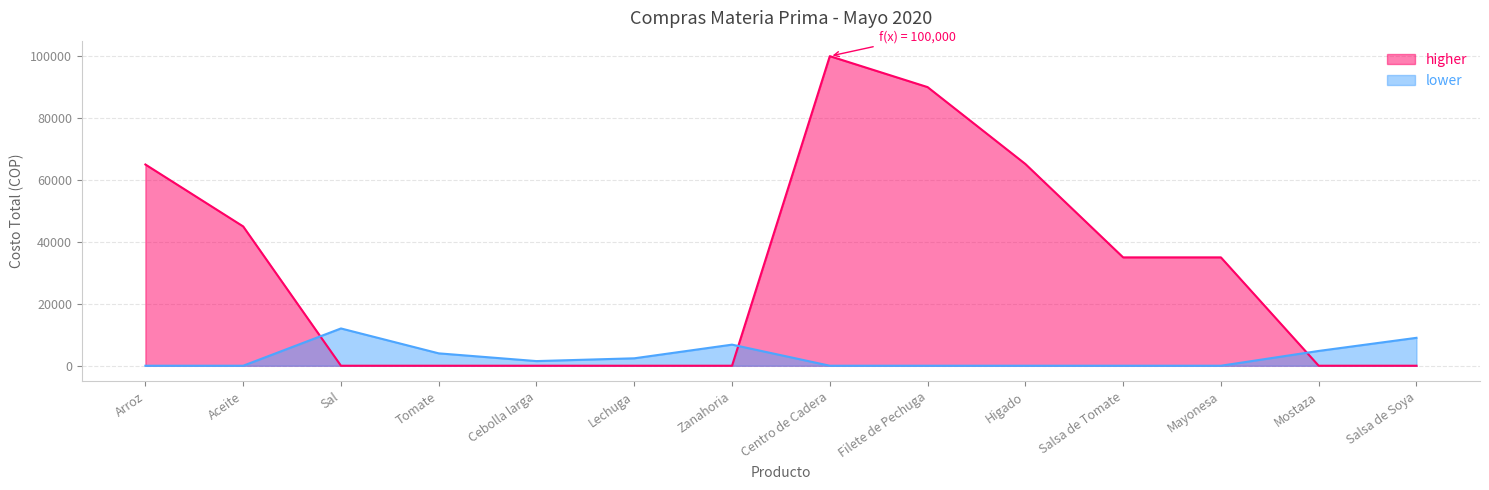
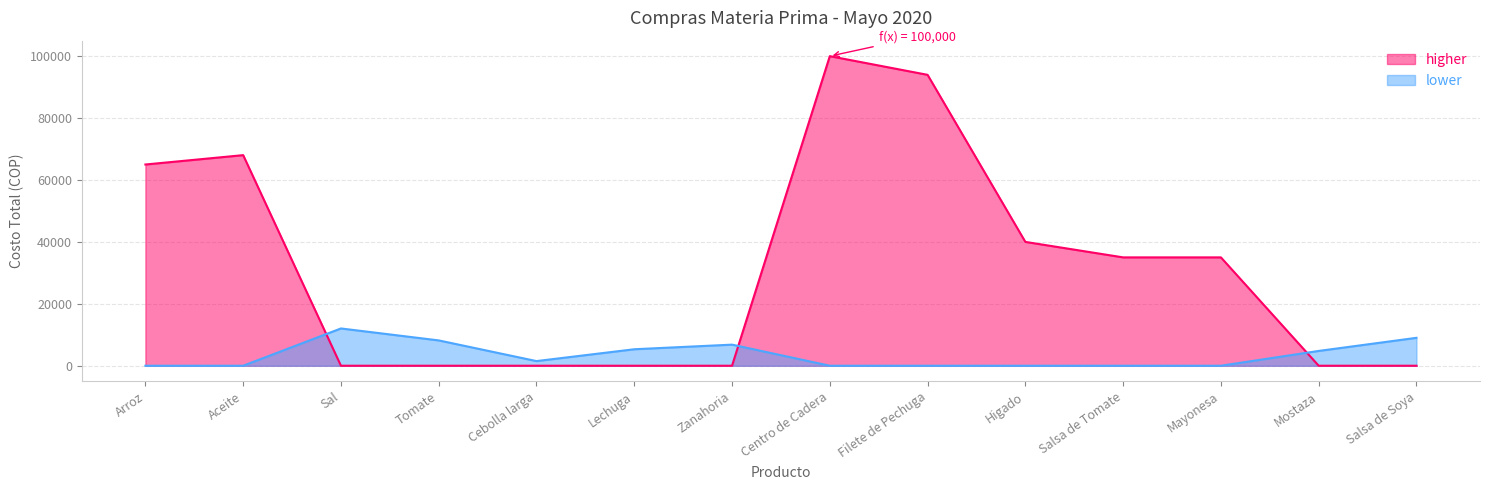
higher, Aceite: 45000 -> 68000
lower, Tomate: 4000 -> 8000
lower, Lechuga: 2000 -> 5000
higher, Filete de Pechuga: 90000 -> 94000
higher, Higado: 65000 -> 40000
